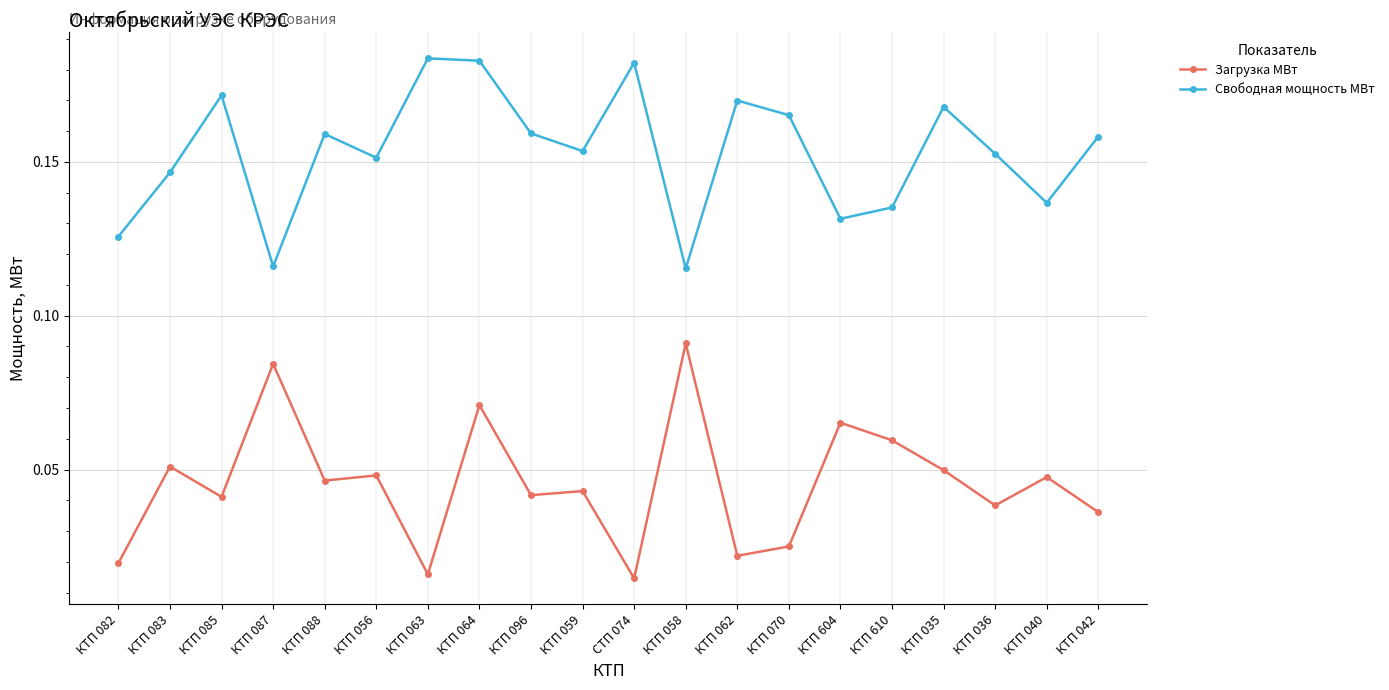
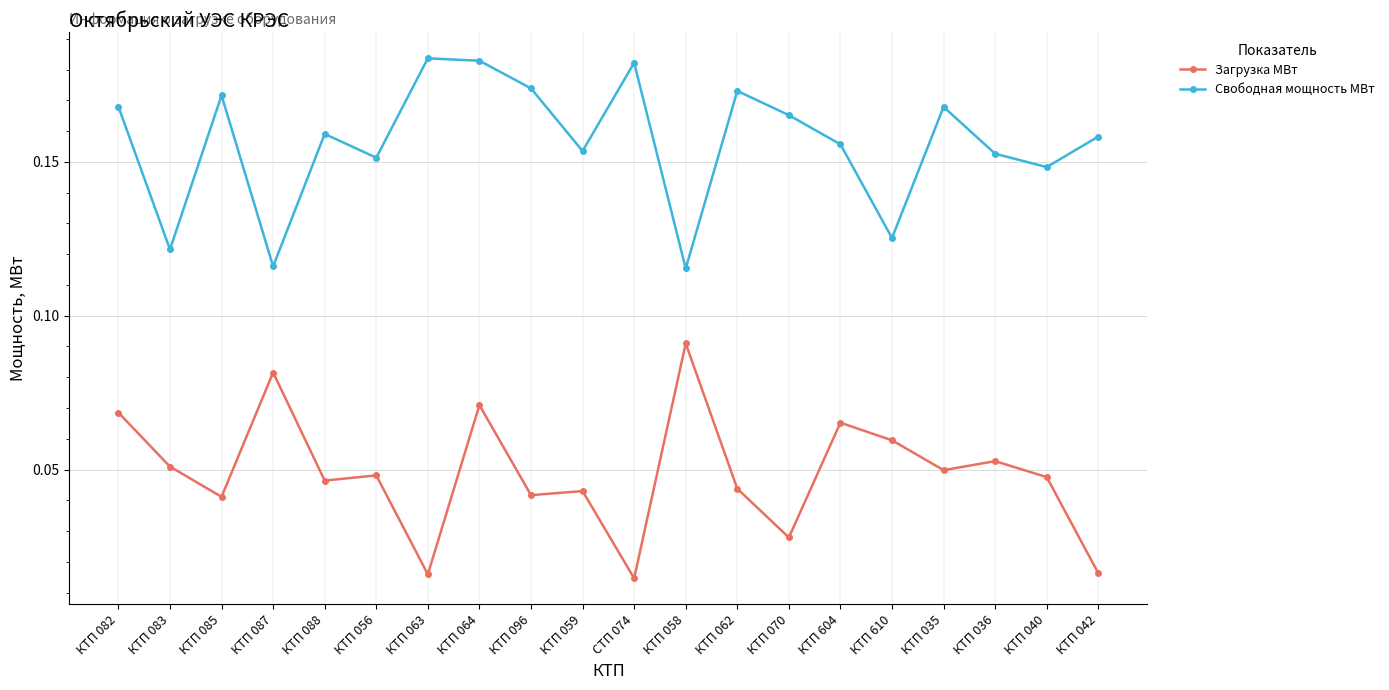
Загрузка МВт, КТП 082: 0.020 -> 0.069
Свободная мощность МВт, КТП 082: 0.126 -> 0.168
Свободная мощность МВт, КТП 083: 0.147 -> 0.122
Загрузка МВт, КТП 087: 0.084 -> 0.082
Свободная мощность МВт, КТП 096: 0.159 -> 0.174
Загрузка МВт, КТП 062: 0.022 -> 0.044
Свободная мощность МВт, КТП 062: 0.170 -> 0.173
Загрузка МВт, КТП 070: 0.025 -> 0.028
Свободная мощность МВт, КТП 604: 0.132 -> 0.156
Свободная мощность МВт, КТП 610: 0.135 -> 0.125
Загрузка МВт, КТП 036: 0.038 -> 0.053
Свободная мощность МВт, КТП 040: 0.137 -> 0.148
Загрузка МВт, КТП 042: 0.036 -> 0.016
